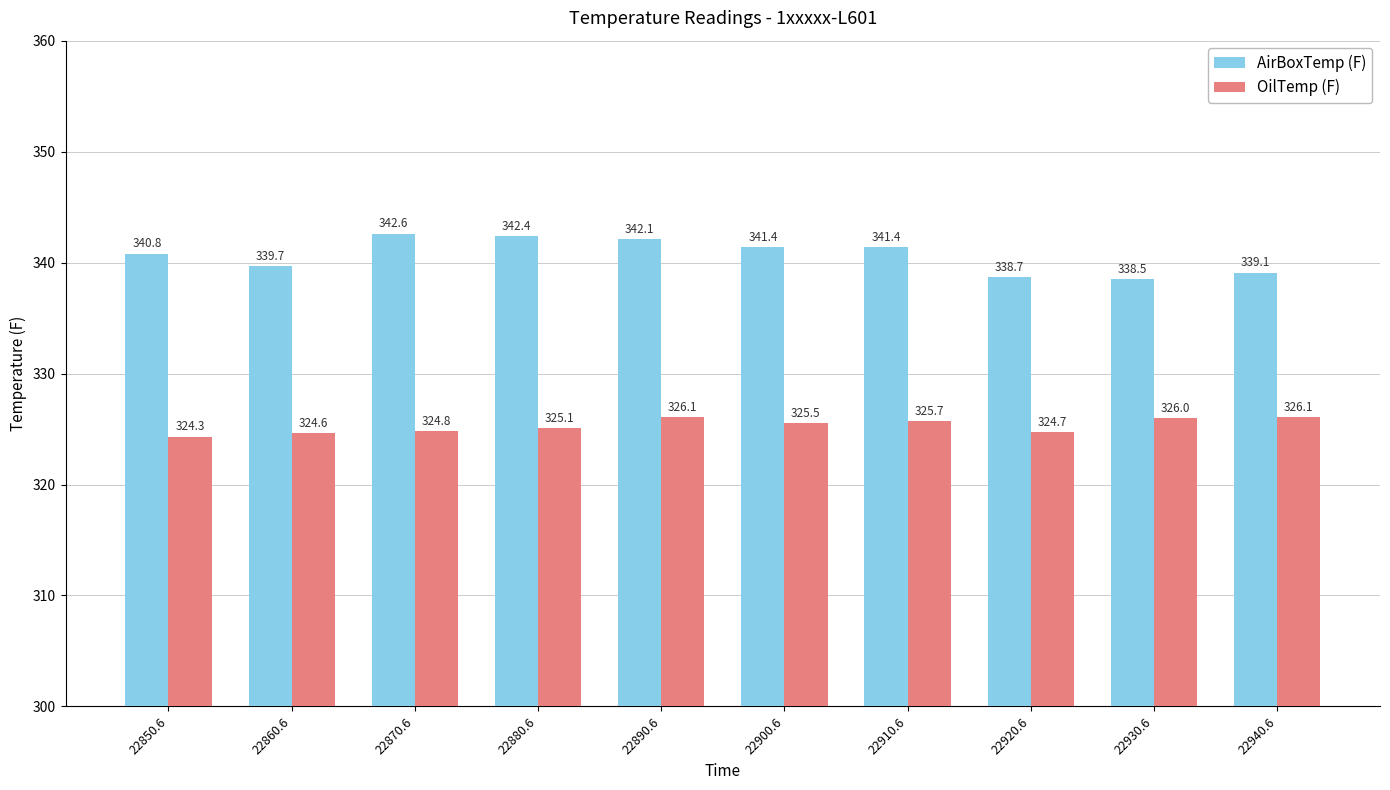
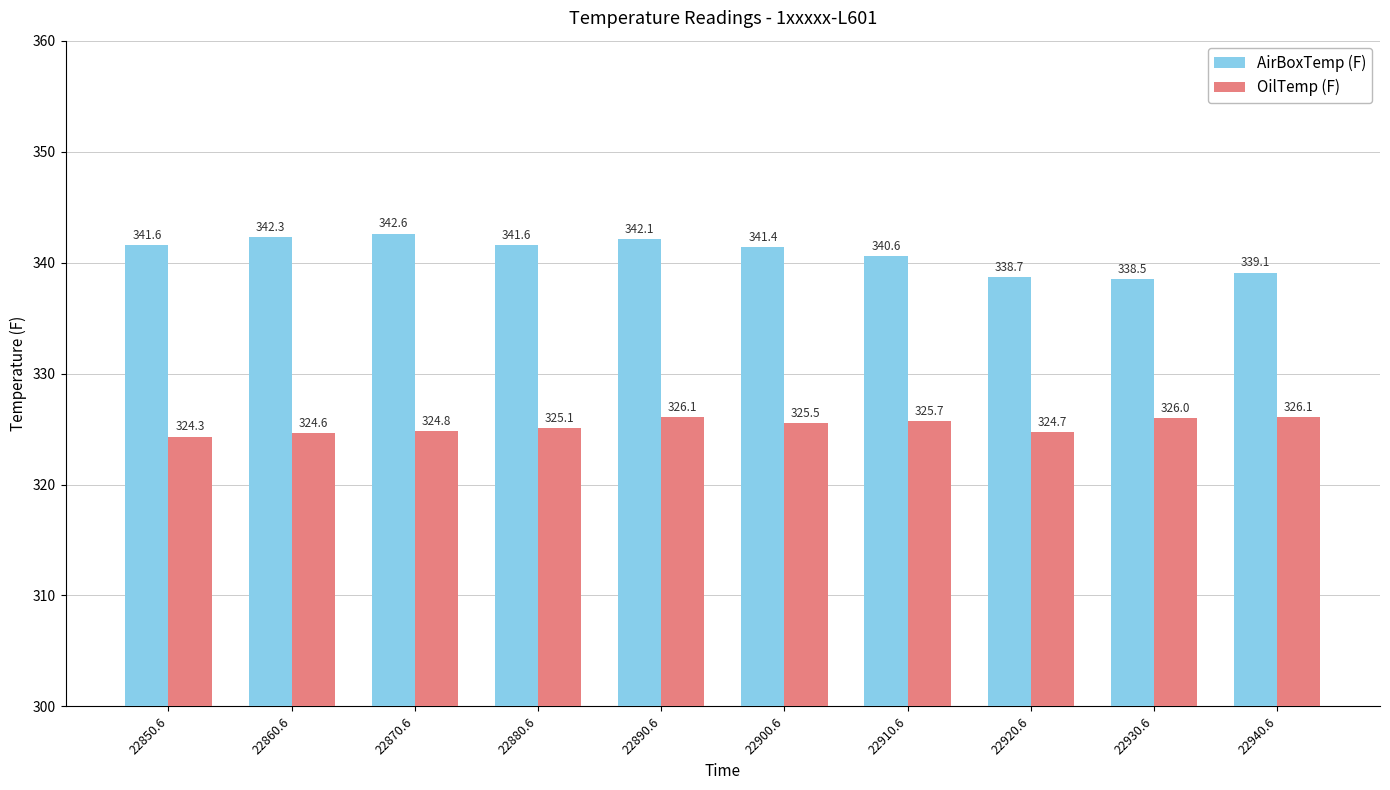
AirBoxTemp (F), 22850.6: 340.8 -> 341.6
AirBoxTemp (F), 22860.6: 339.7 -> 342.3
AirBoxTemp (F), 22880.6: 342.4 -> 341.6
AirBoxTemp (F), 22910.6: 341.4 -> 340.6
